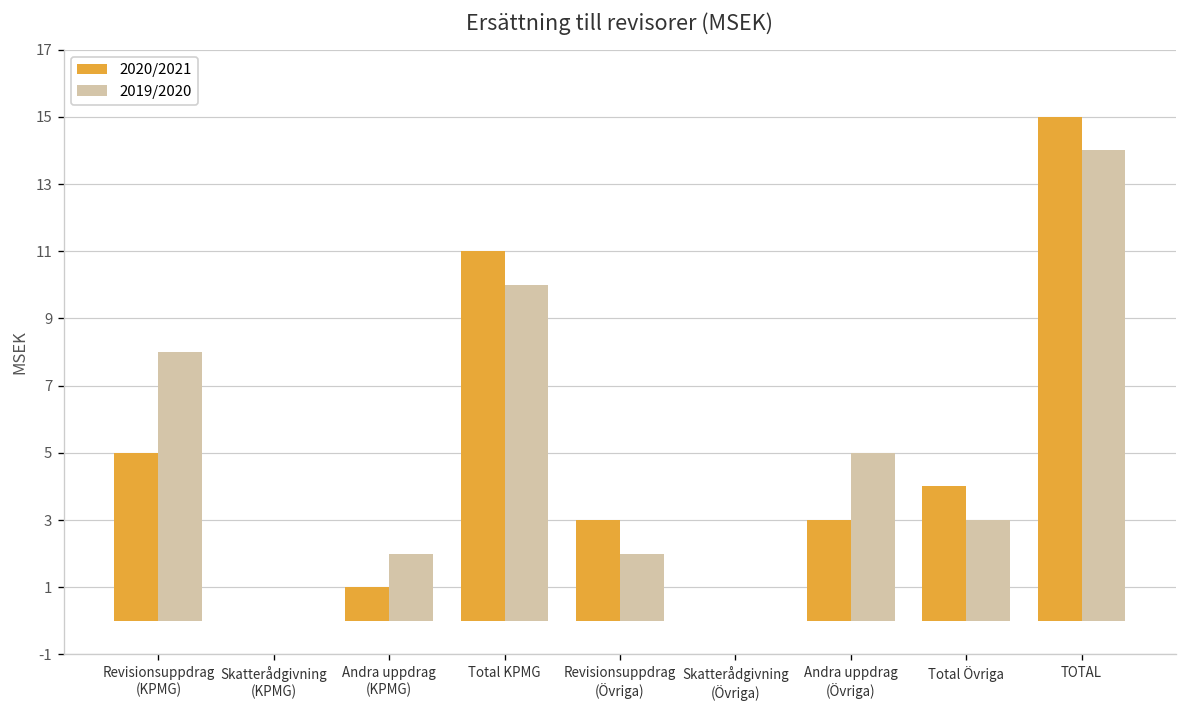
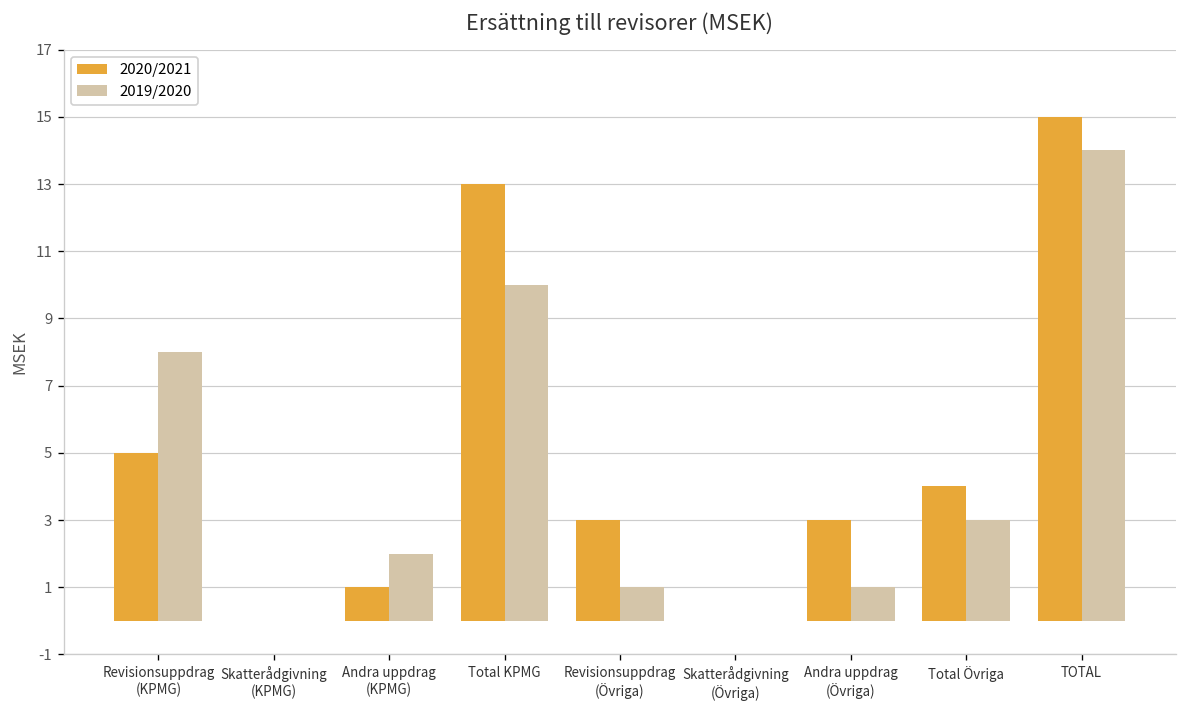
2020/2021, Total KPMG: 11 -> 13
2019/2020, Revisionsuppdrag (Övriga): 2 -> 1
2019/2020, Andra uppdrag (Övriga): 5 -> 1
